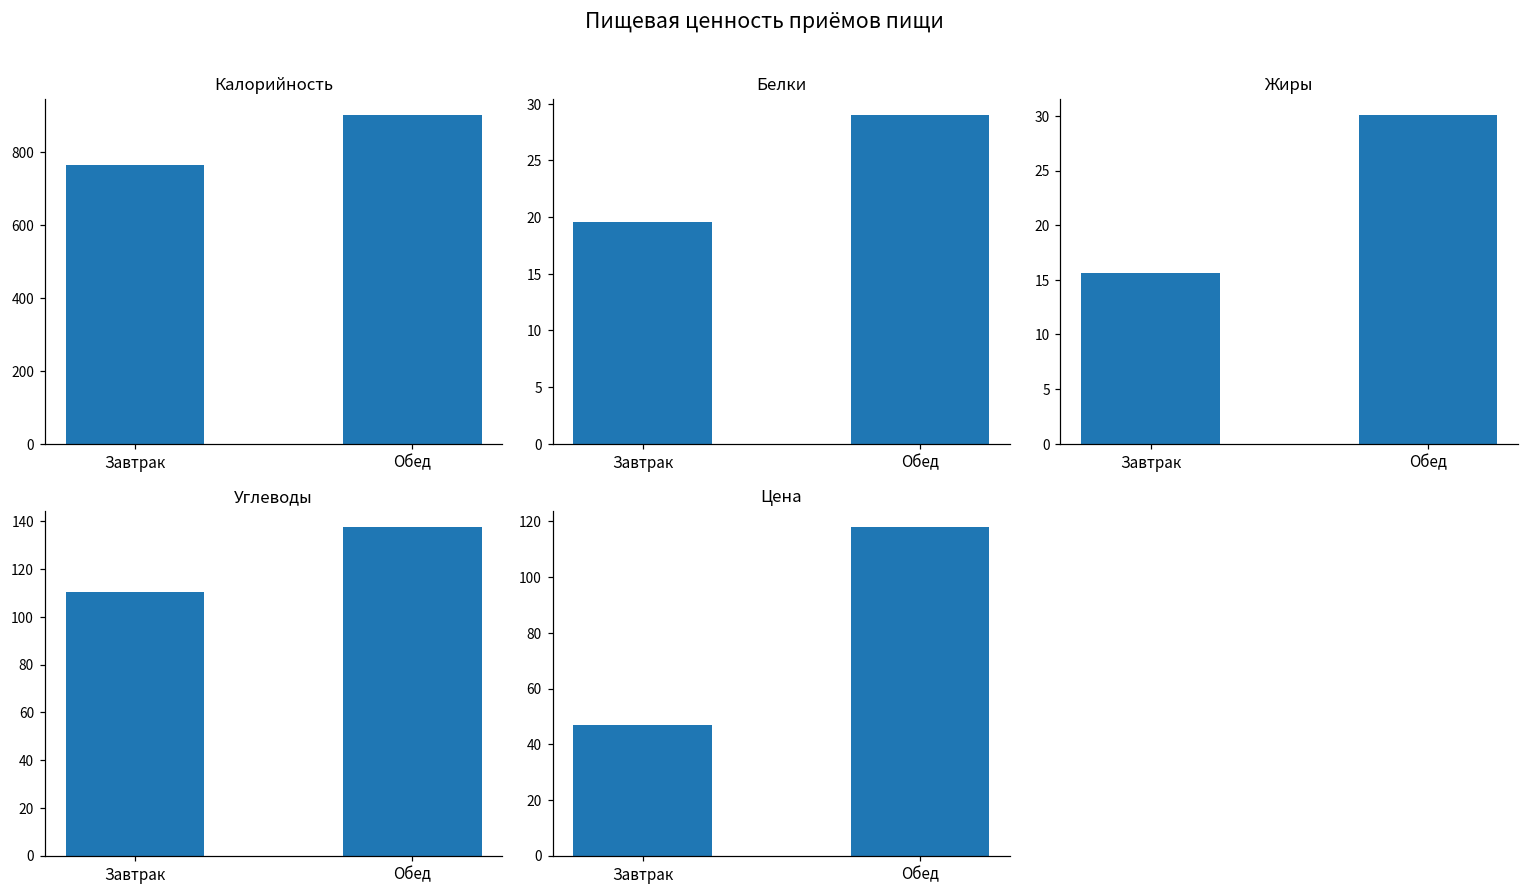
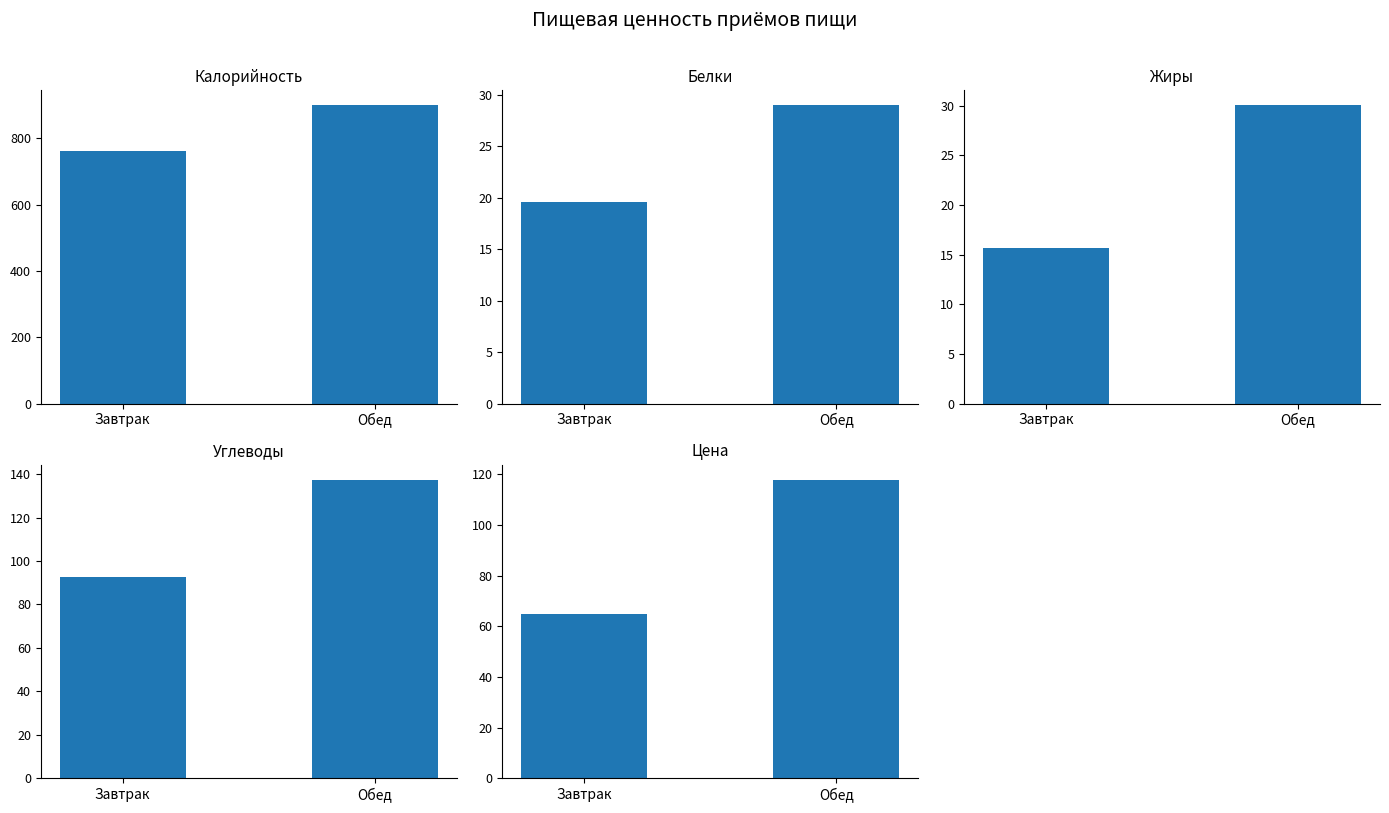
Углеводы, Завтрак: 110 -> 93
Цена, Завтрак: 47 -> 65
